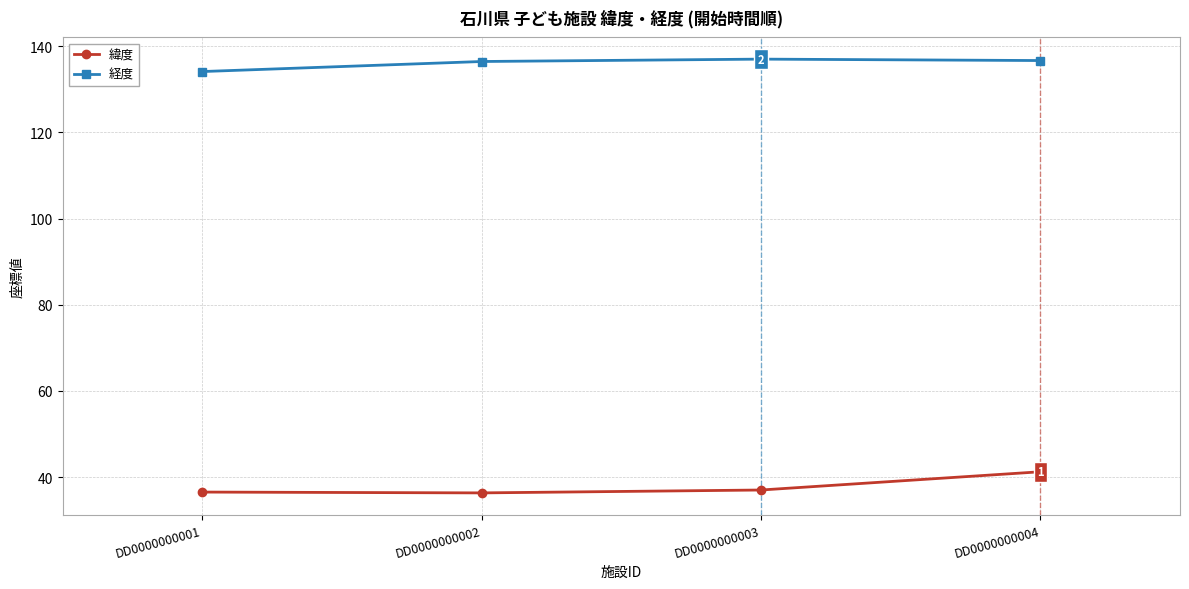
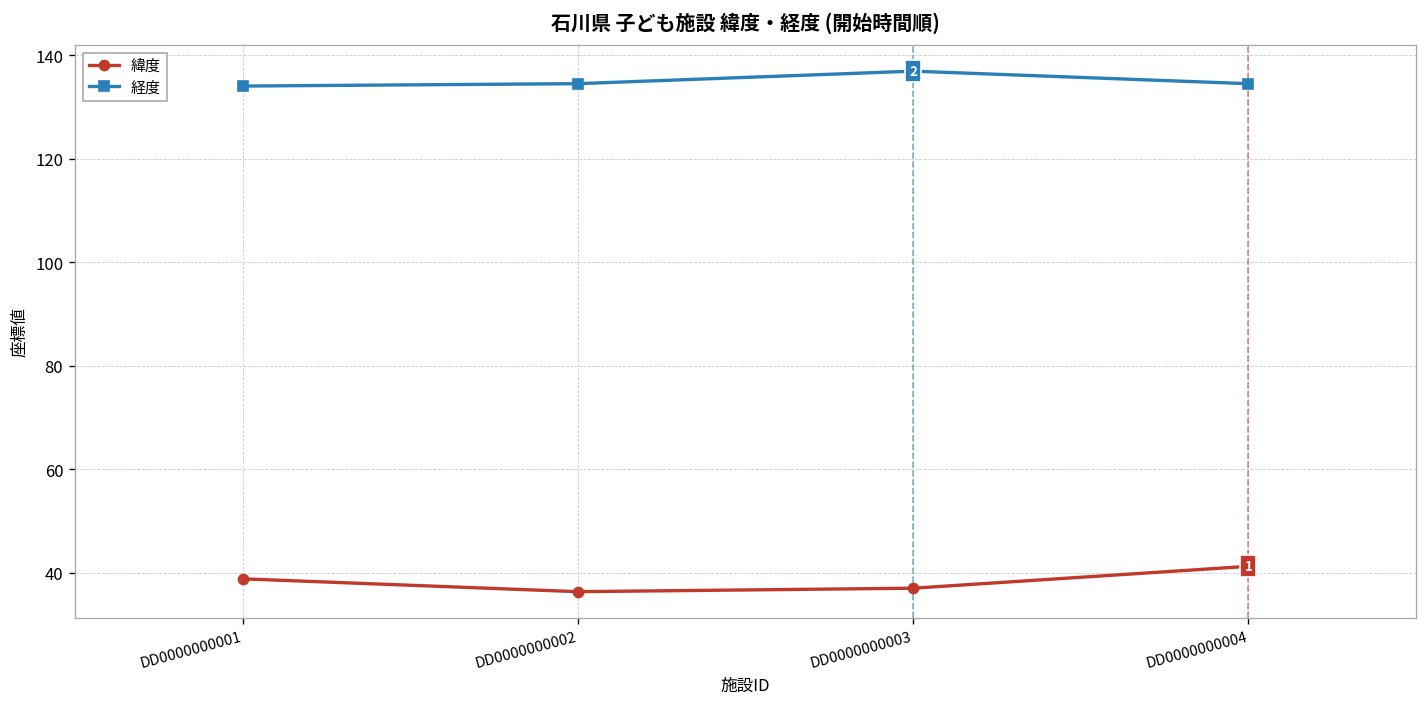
緯度, DD0000000001: 37 -> 39
経度, DD0000000002: 136 -> 135
経度, DD0000000004: 137 -> 135
